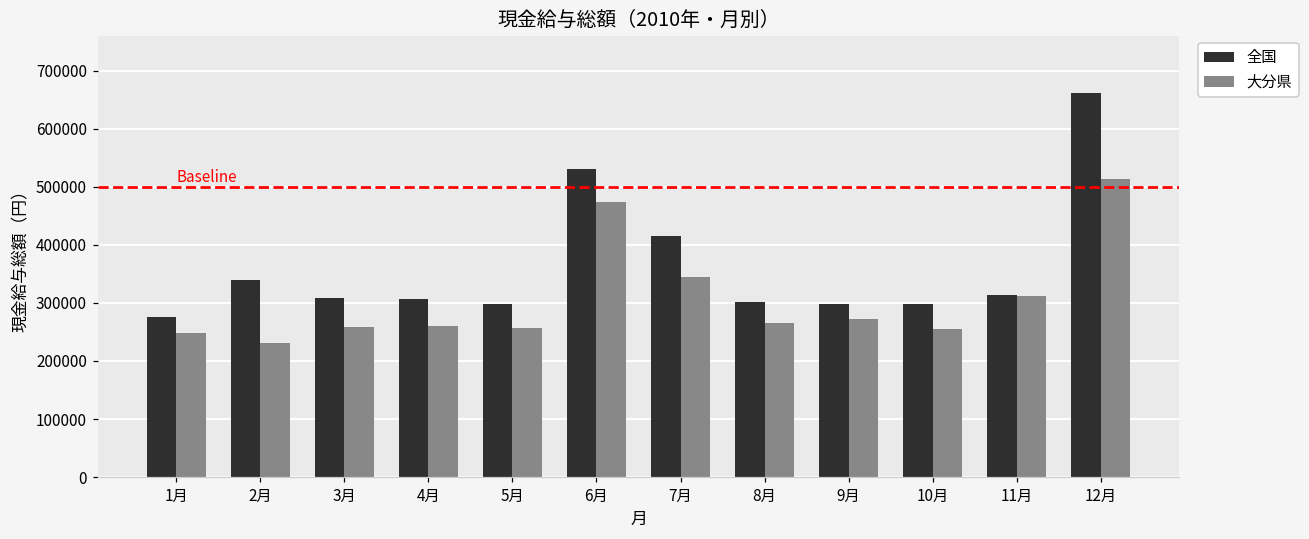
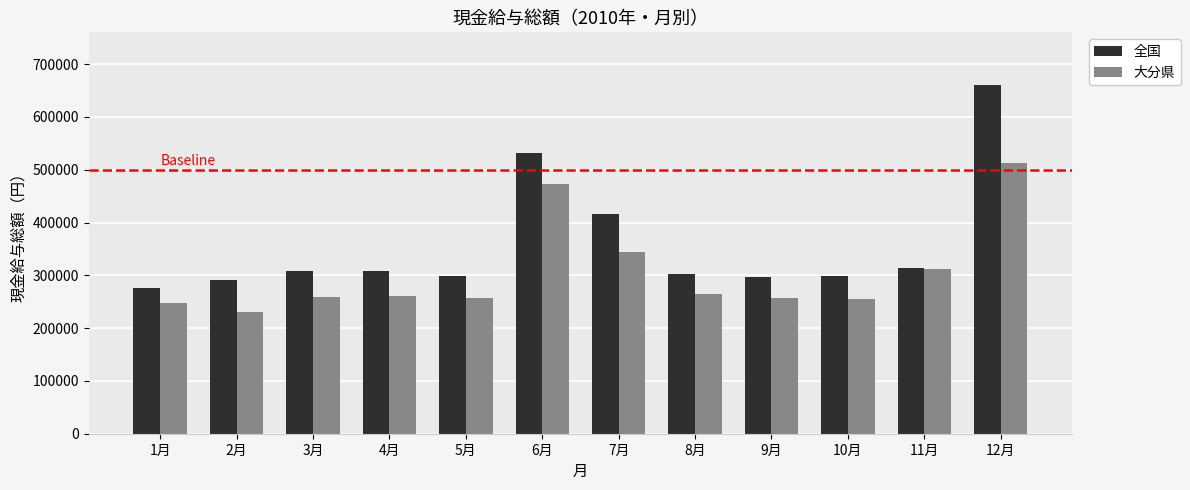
全国, 2月: 340000 -> 290000
大分県, 9月: 270000 -> 260000
